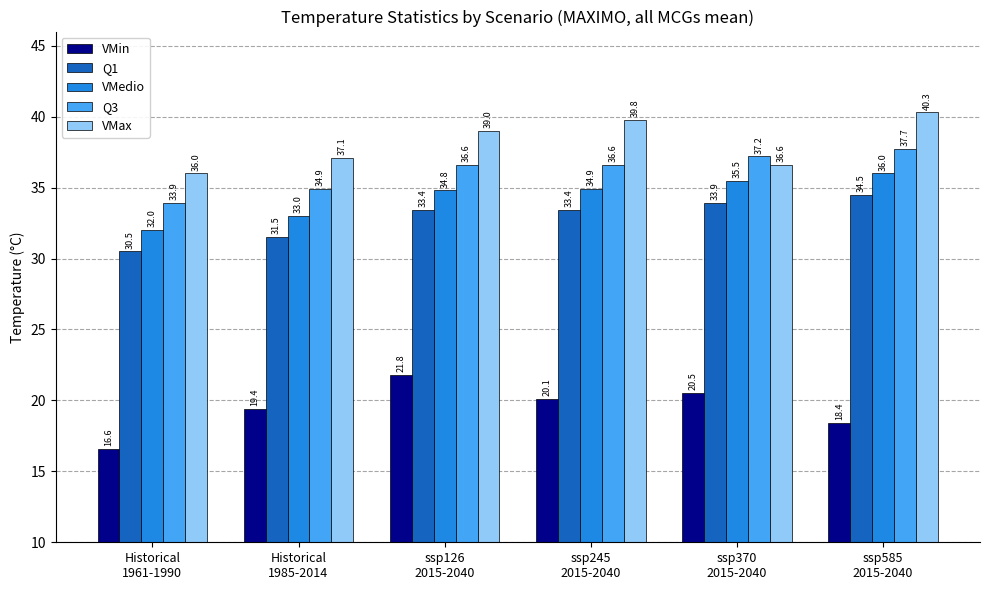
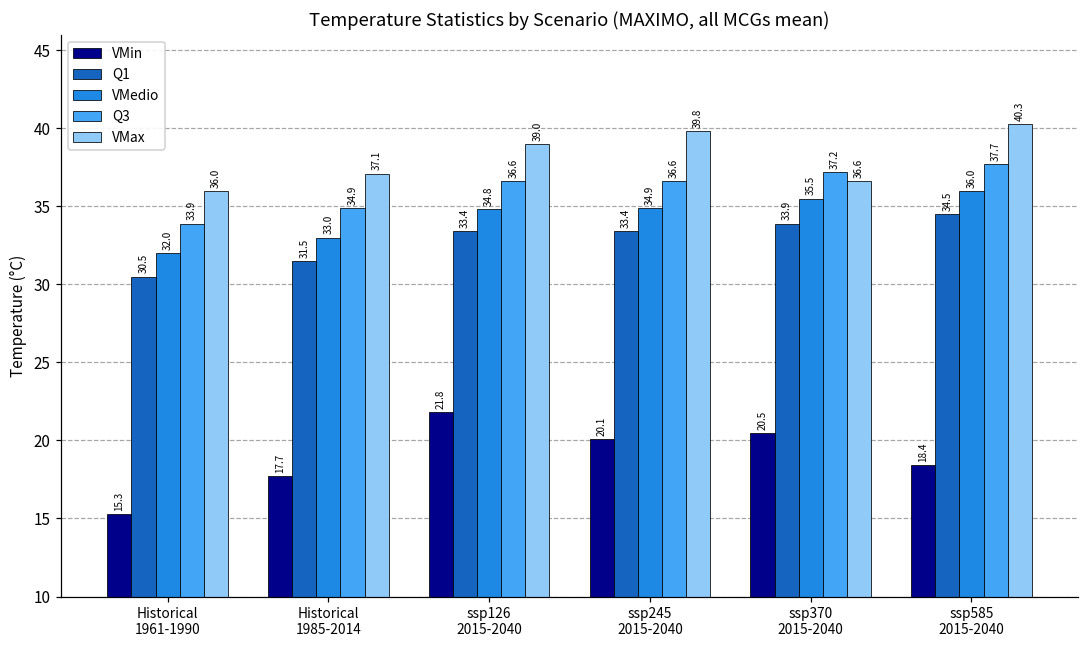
VMin, Historical 1961-1990: 16.6 -> 15.3
VMin, Historical 1985-2014: 19.4 -> 17.7
